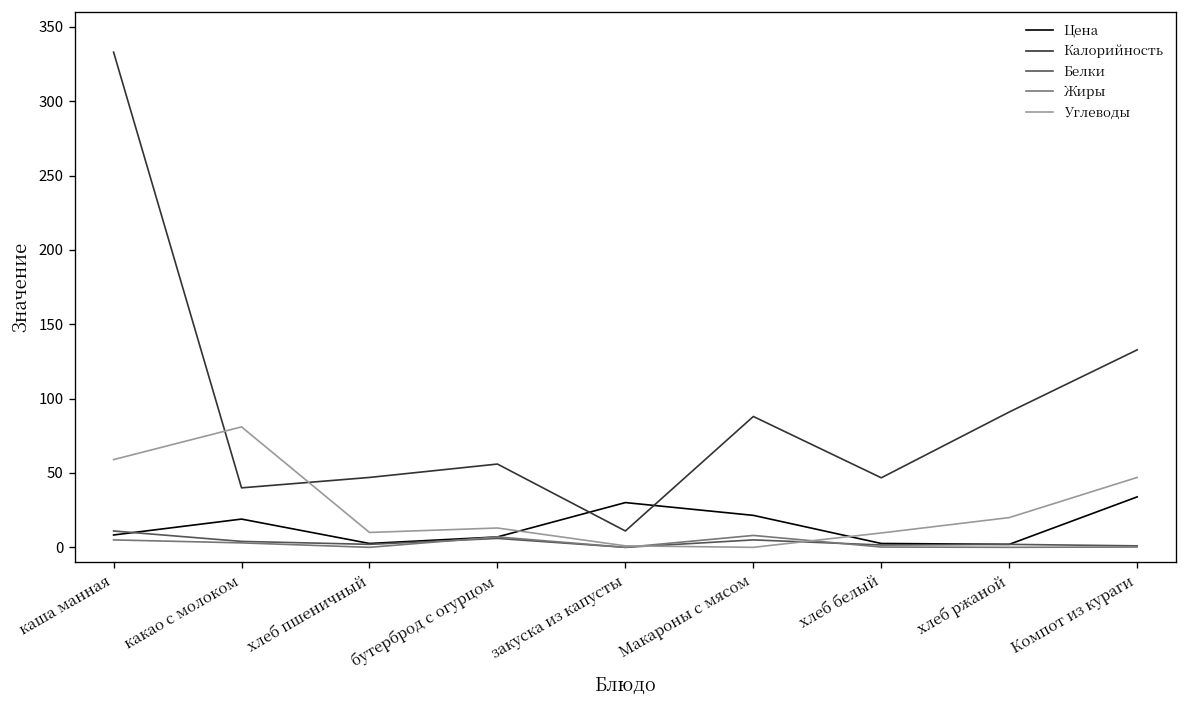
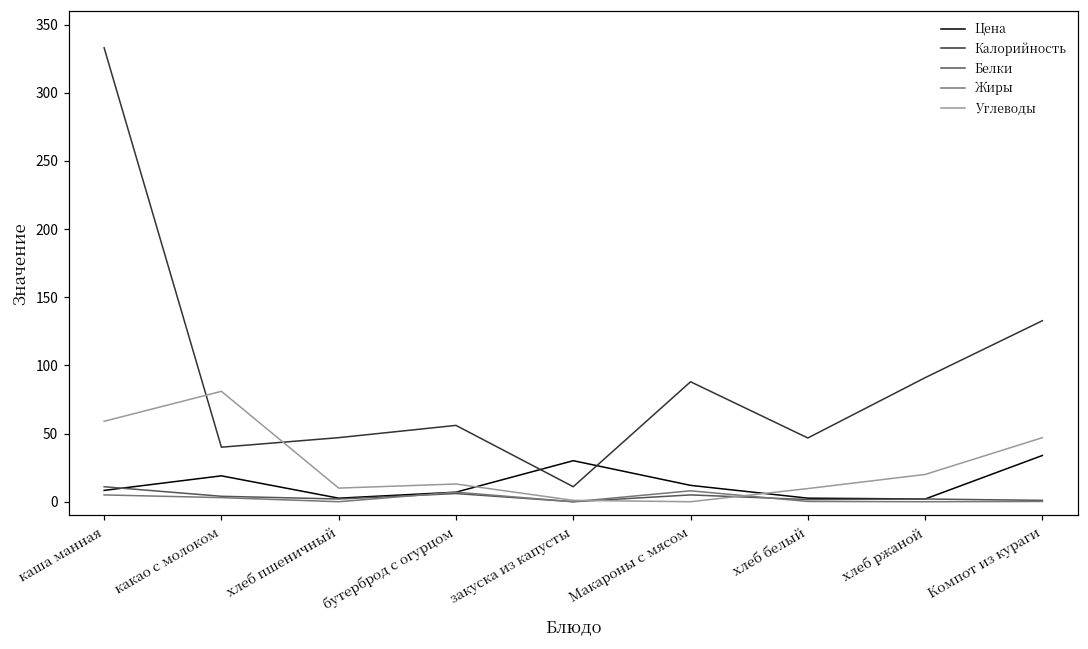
Цена, Макароны с мясом: 22 -> 12
